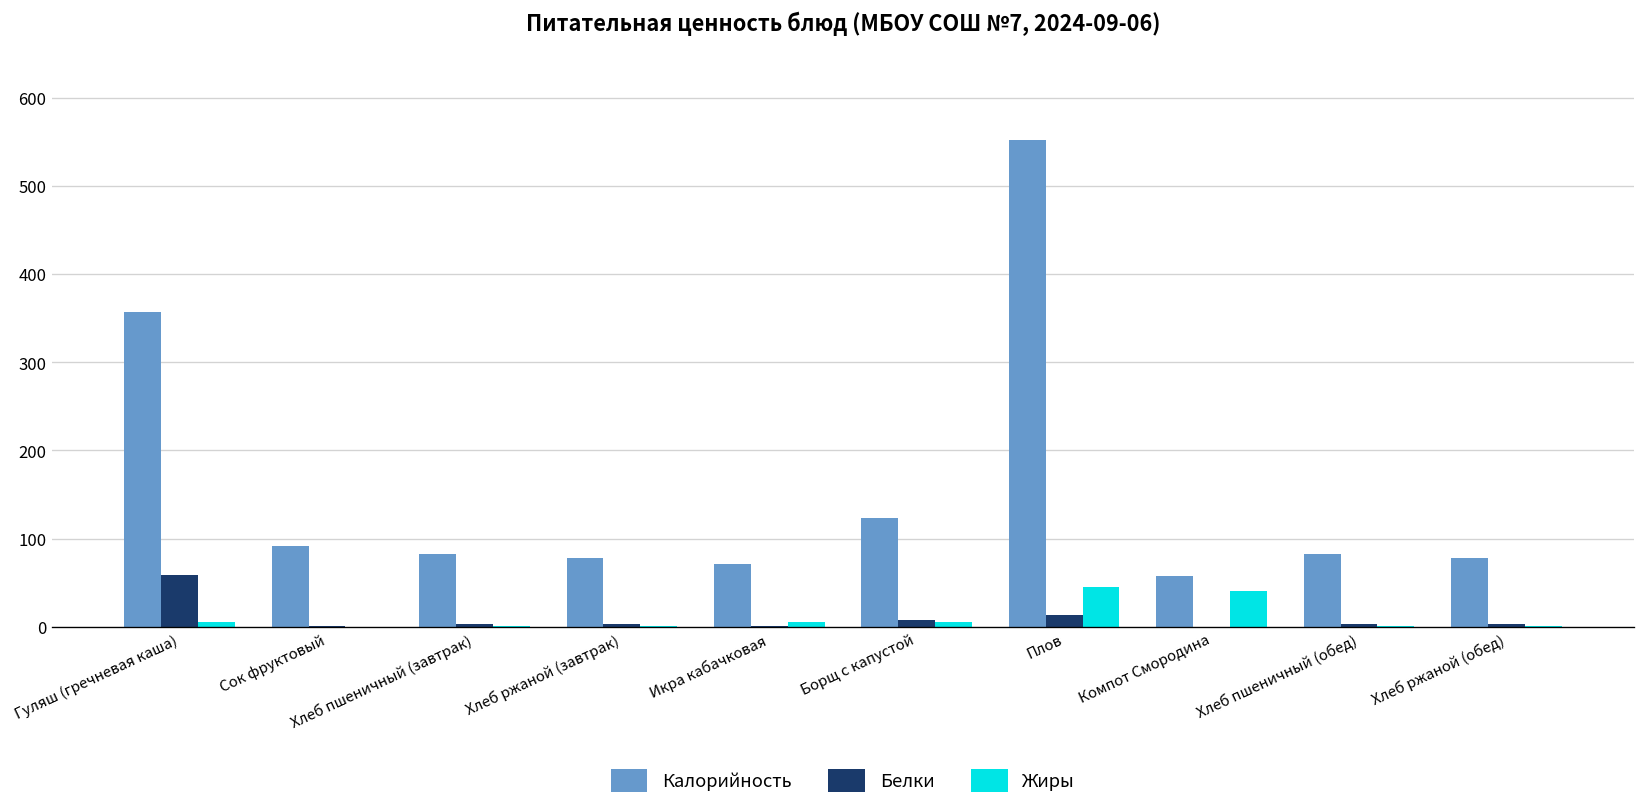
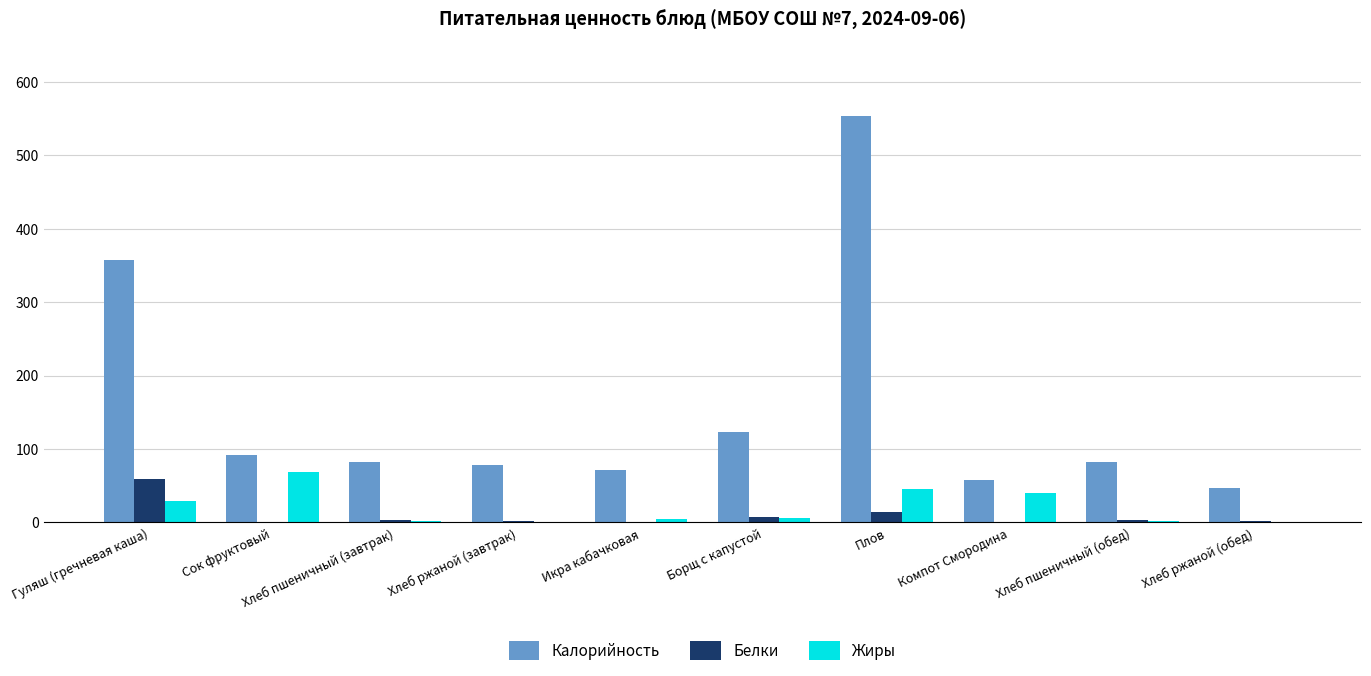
Жиры, Гуляш (гречневая каша): 10 -> 30
Жиры, Сок фруктовый: 0 -> 70
Калорийность, Хлеб ржаной (обед): 80 -> 50
